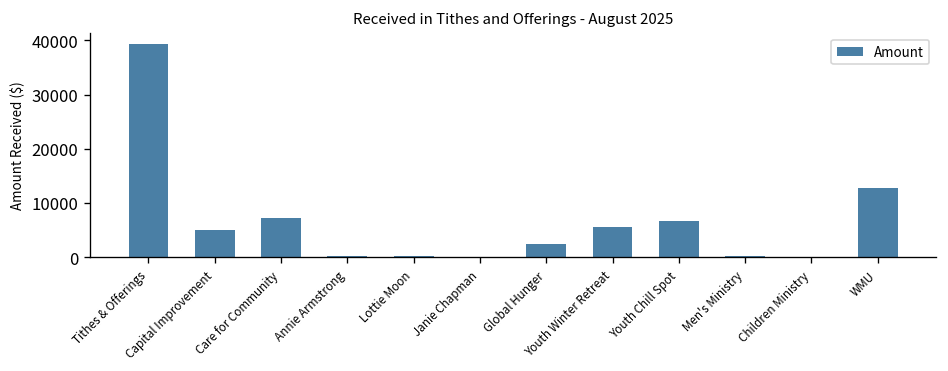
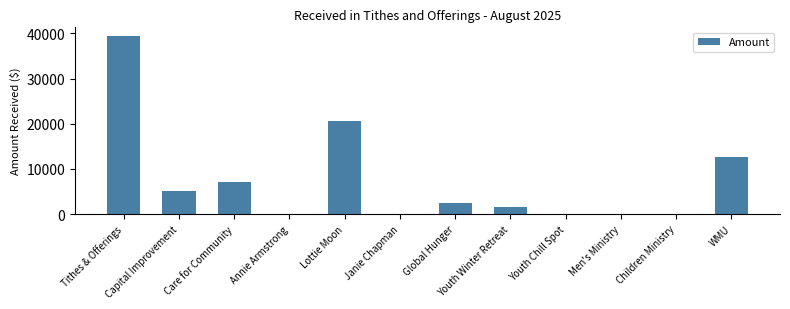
Lottie Moon: 0 -> 21000
Youth Winter Retreat: 6000 -> 2000
Youth Chill Spot: 7000 -> 0
